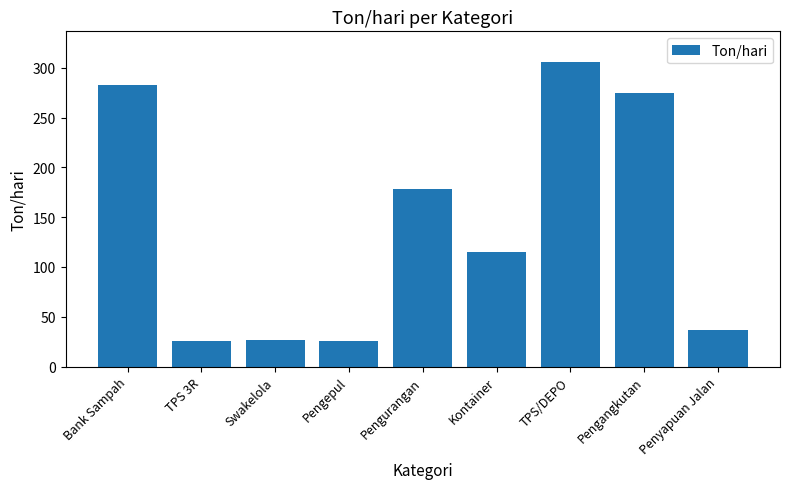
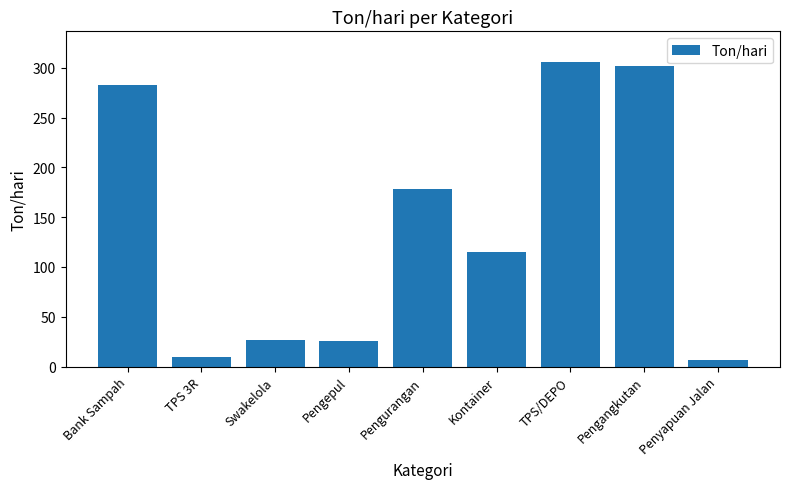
TPS 3R: 30 -> 10
Pengangkutan: 280 -> 300
Penyapuan Jalan: 40 -> 10
